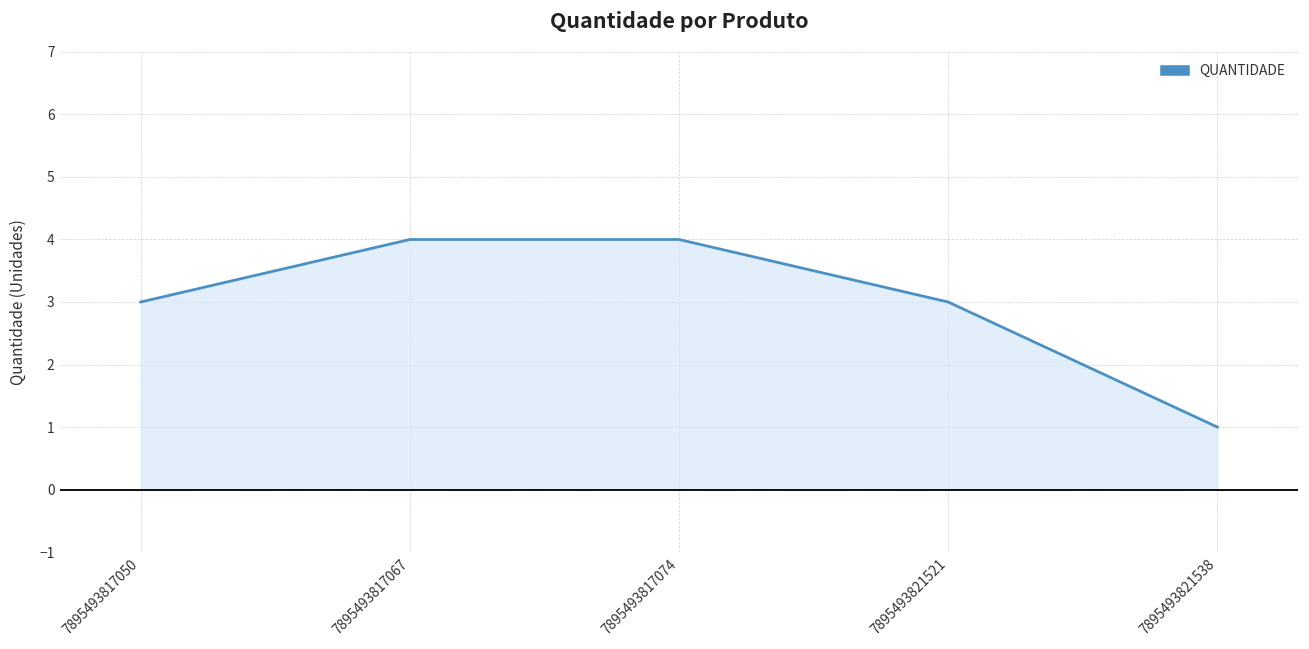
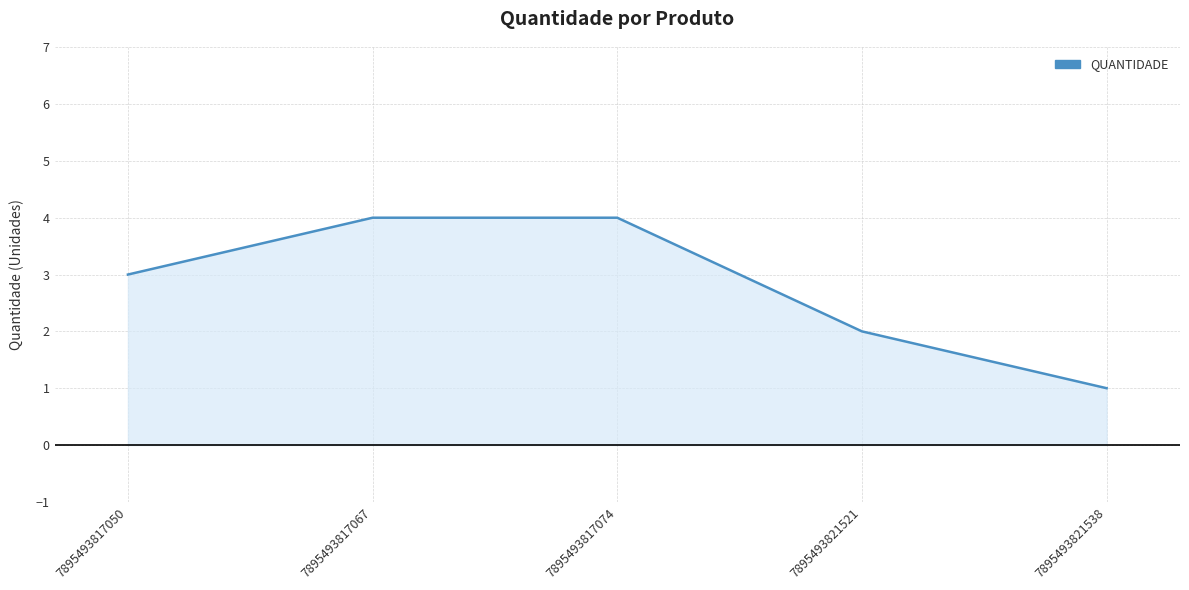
7895493821521: 3 -> 2
